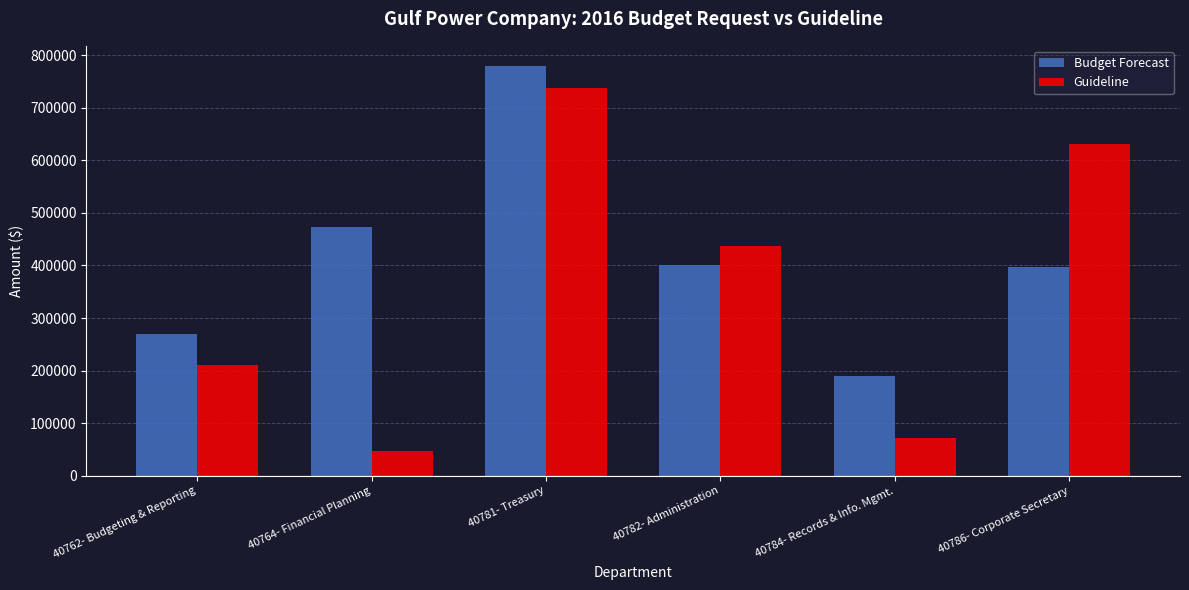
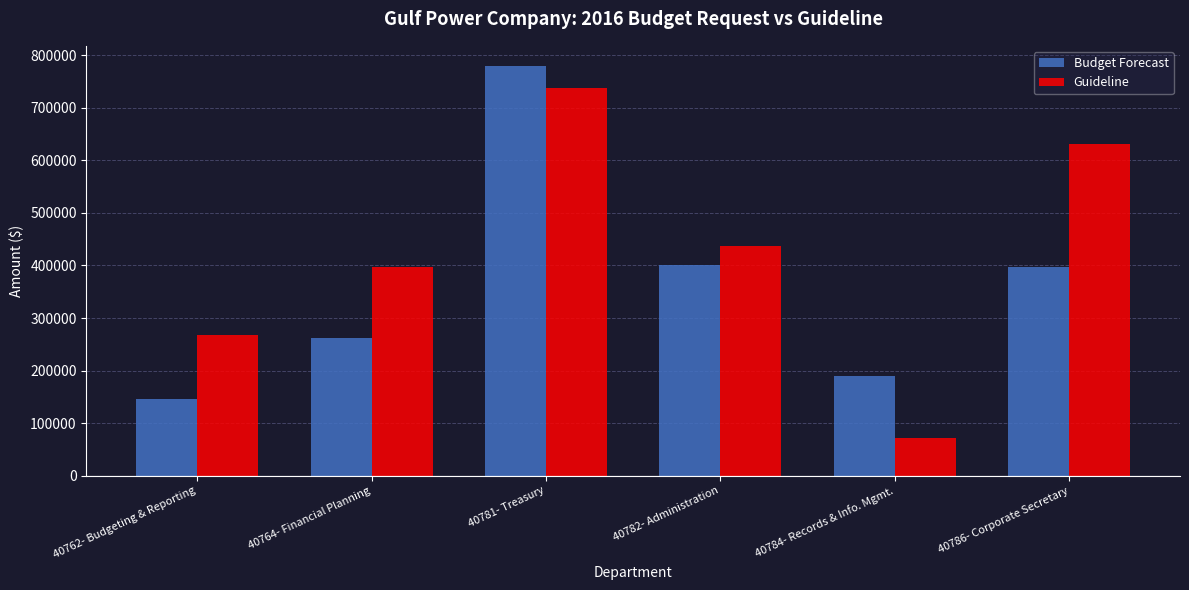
Budget Forecast, 40762- Budgeting & Reporting: 270000 -> 150000
Guideline, 40762- Budgeting & Reporting: 210000 -> 270000
Budget Forecast, 40764- Financial Planning: 470000 -> 260000
Guideline, 40764- Financial Planning: 50000 -> 400000
